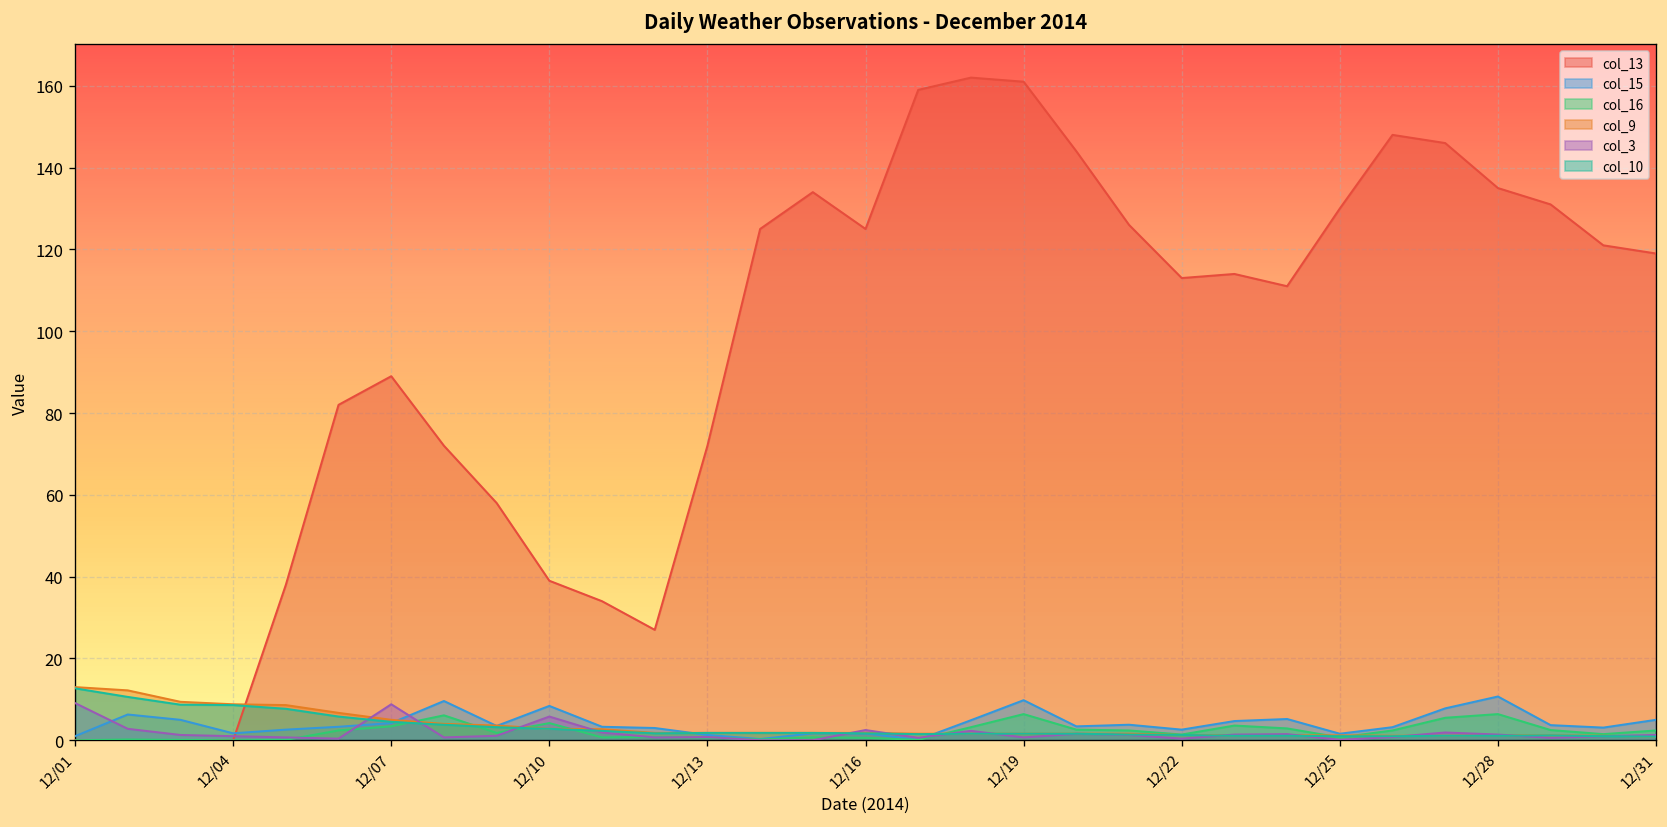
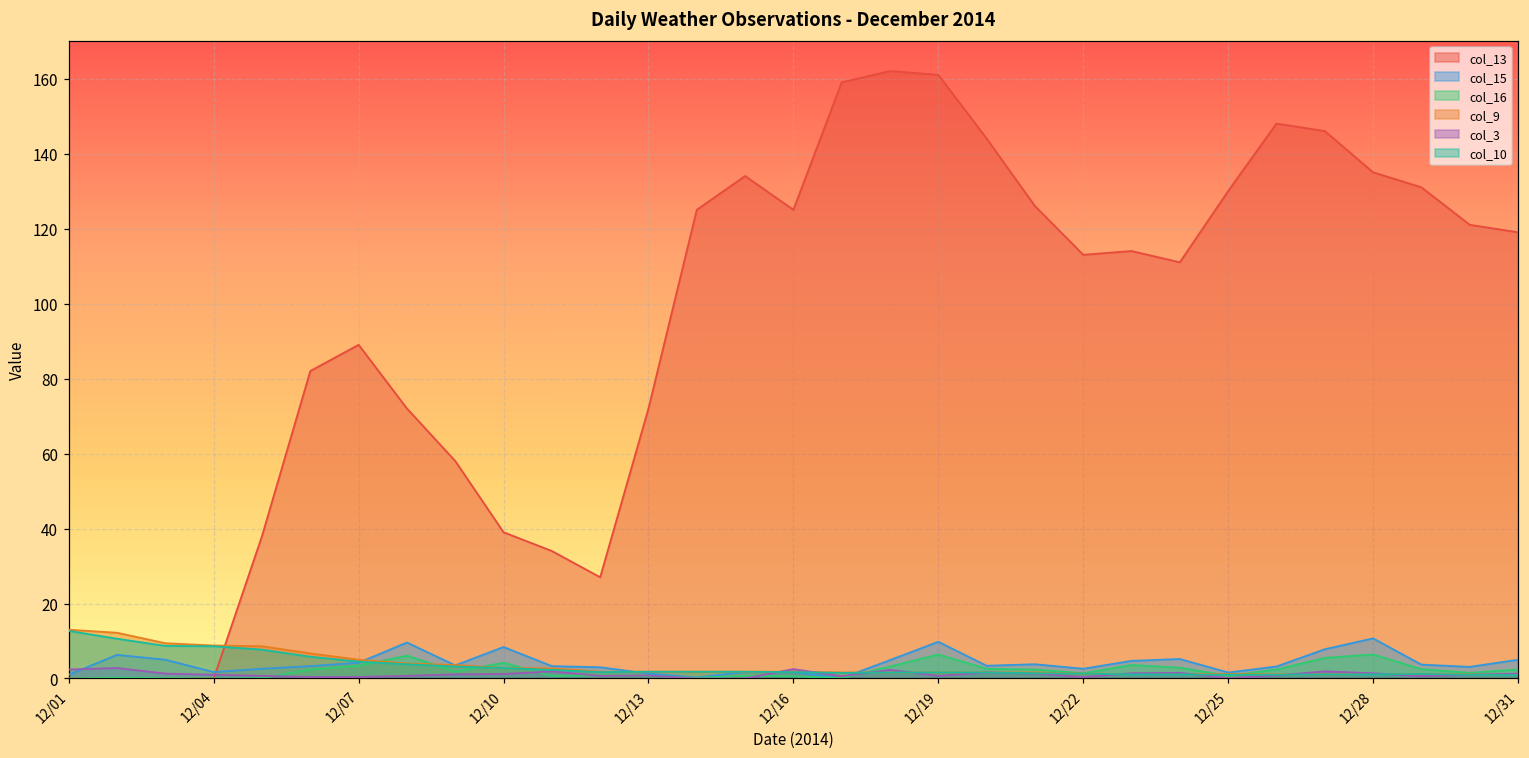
col_3, 12/01: 9 -> 2
col_3, 12/07: 9 -> 0
col_3, 12/10: 6 -> 1
